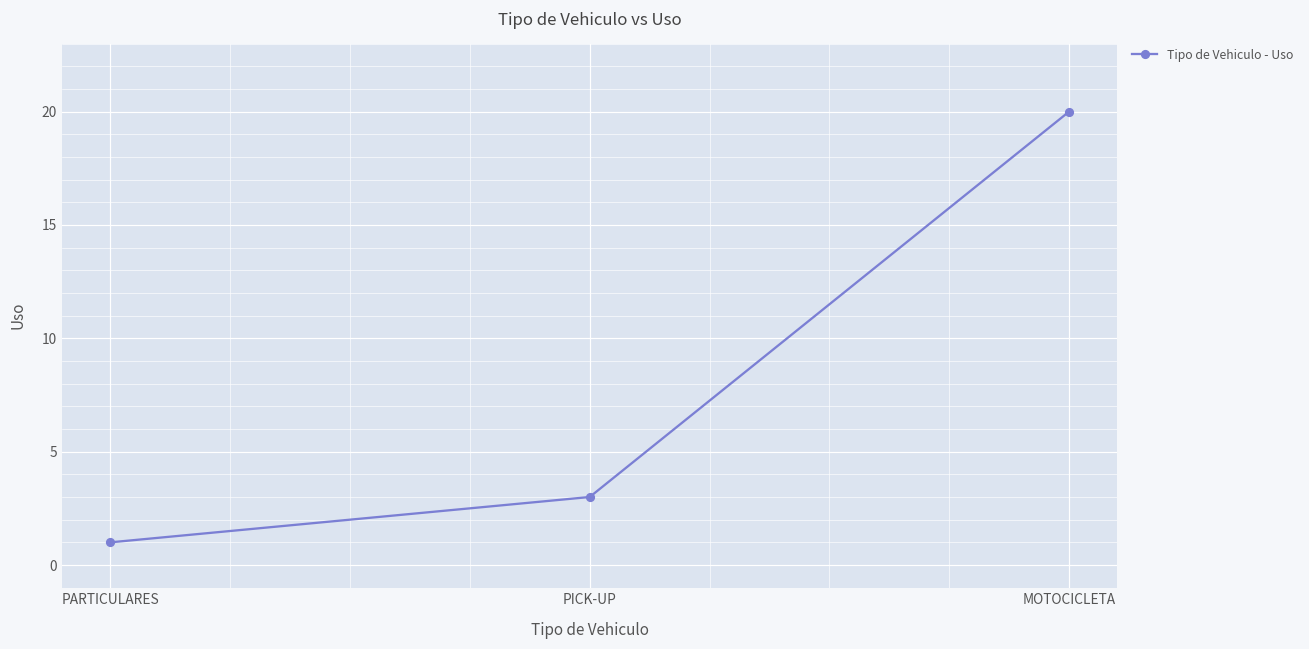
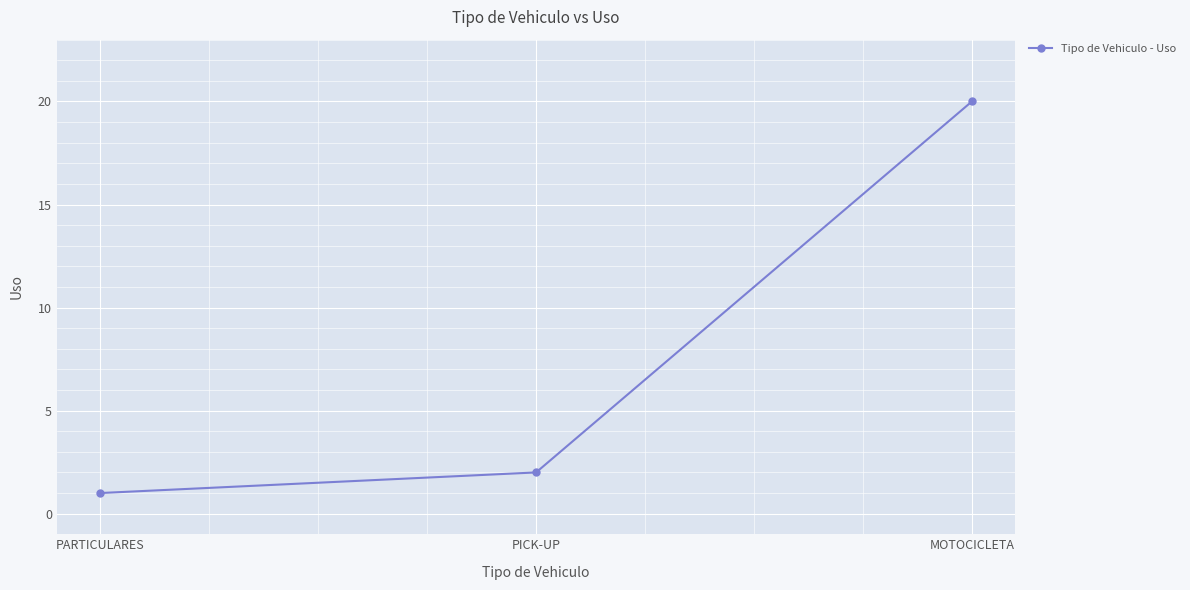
PICK-UP: 3 -> 2
